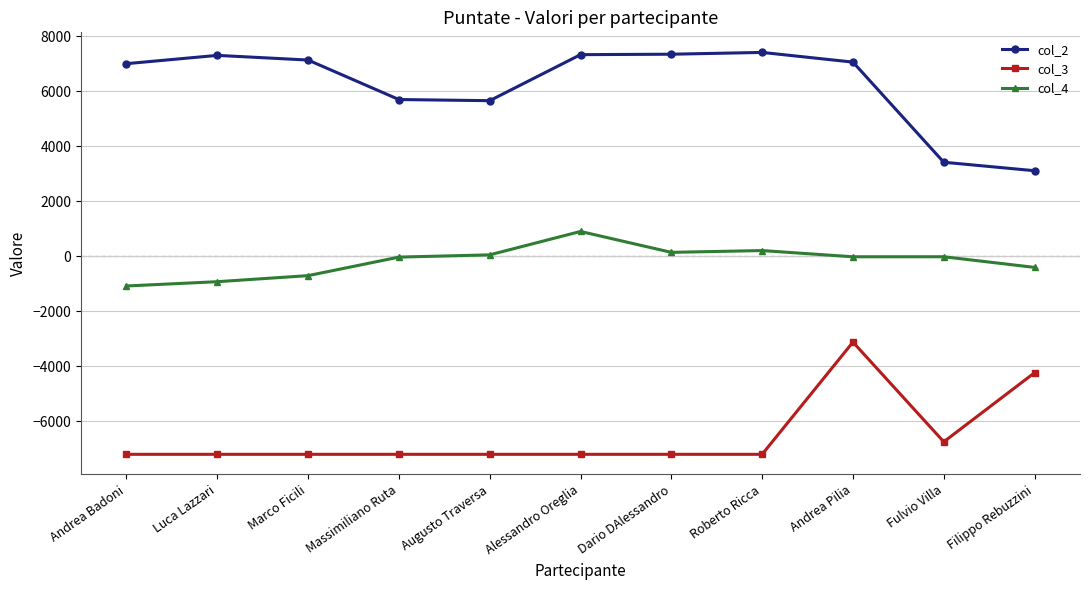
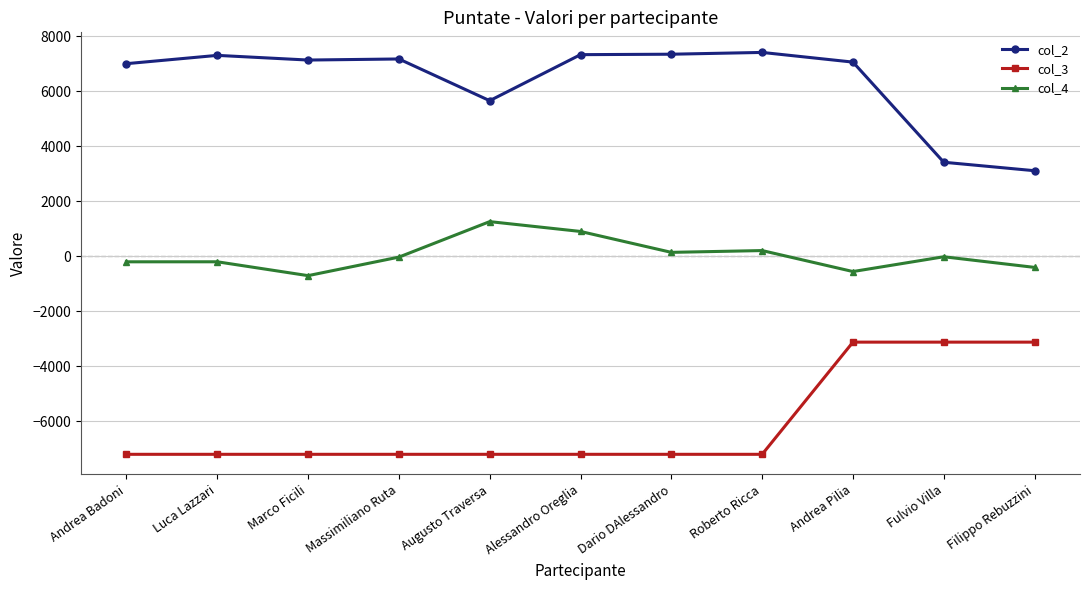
col_4, Andrea Badoni: -1100 -> -200
col_4, Luca Lazzari: -900 -> -200
col_2, Massimiliano Ruta: 5700 -> 7200
col_4, Augusto Traversa: 0 -> 1300
col_4, Andrea Pilia: 0 -> -600
col_3, Fulvio Villa: -6800 -> -3100
col_3, Filippo Rebuzzini: -4200 -> -3100
